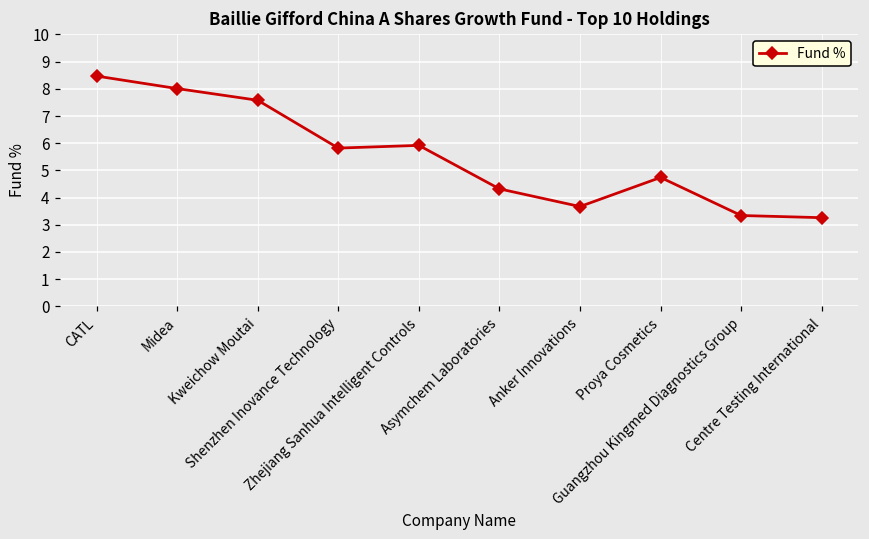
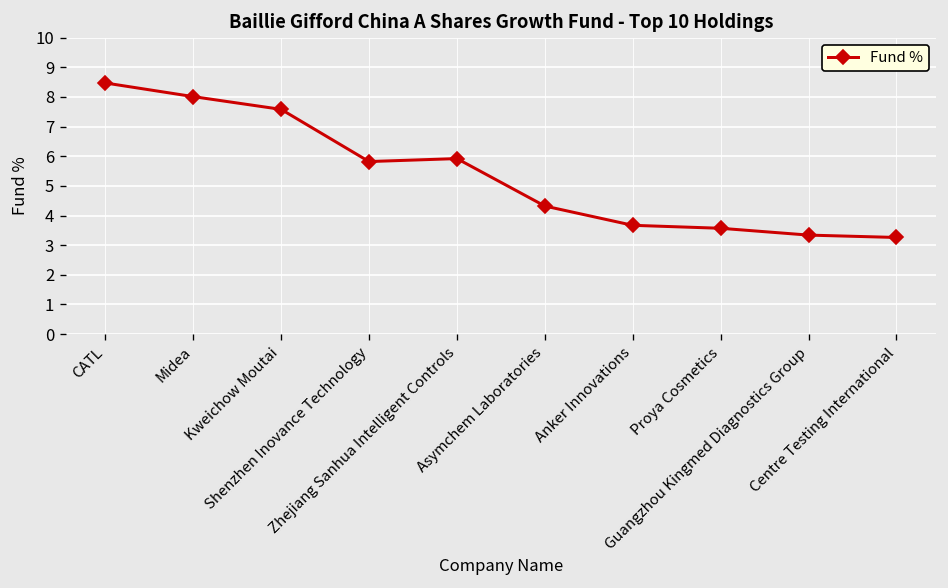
Proya Cosmetics: 4.7 -> 3.6
